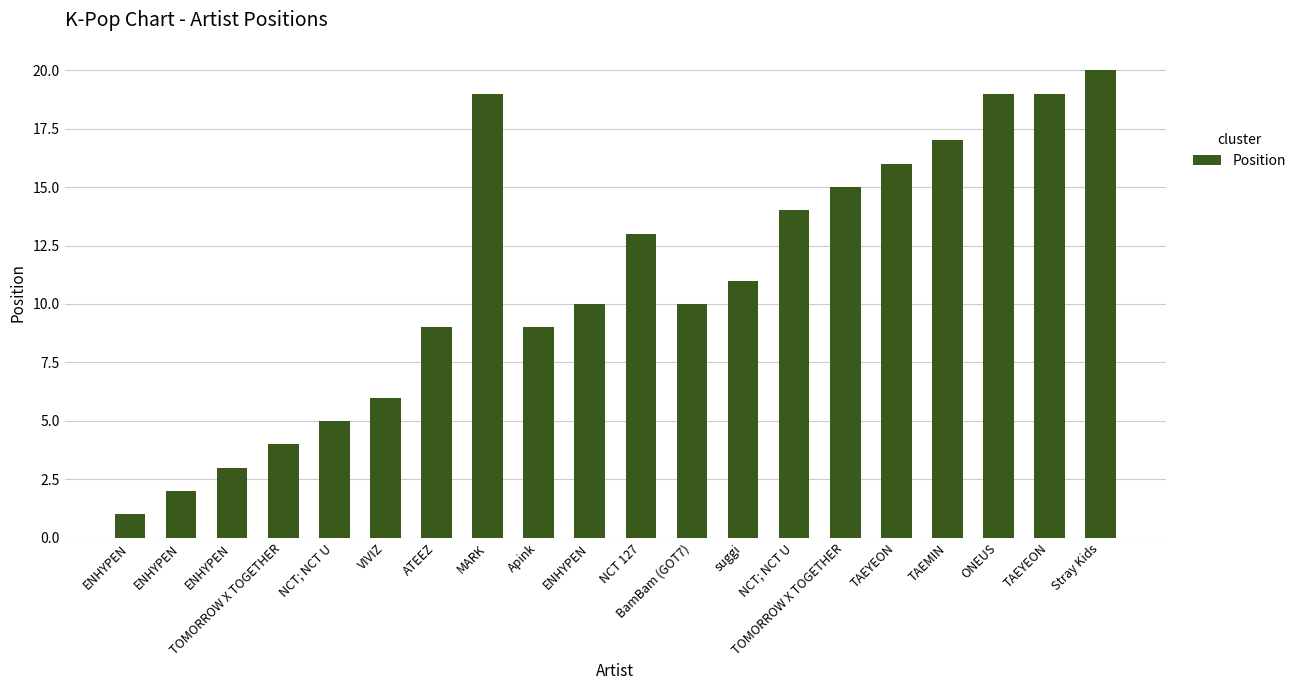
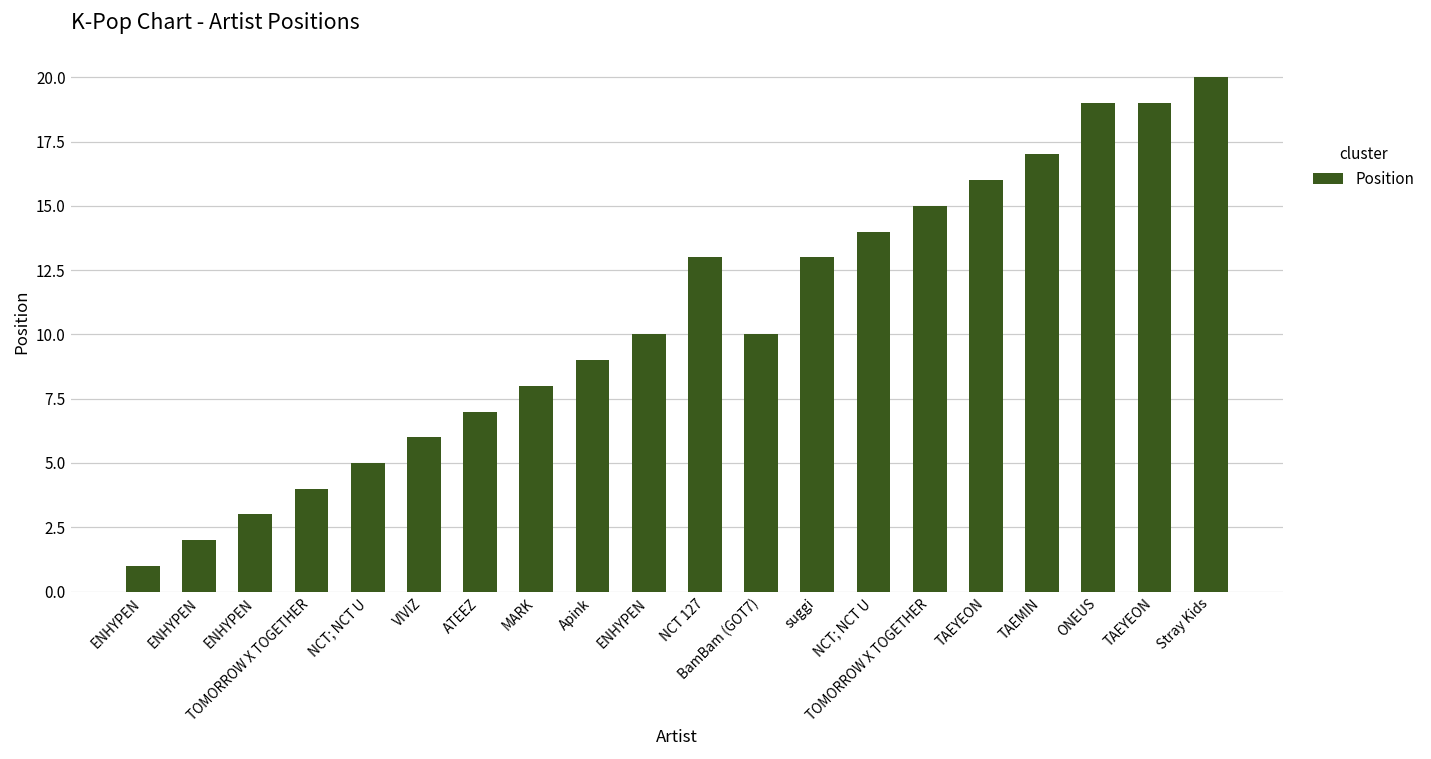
ATEEZ: 9 -> 7
MARK: 19 -> 8
suggi: 11 -> 13
